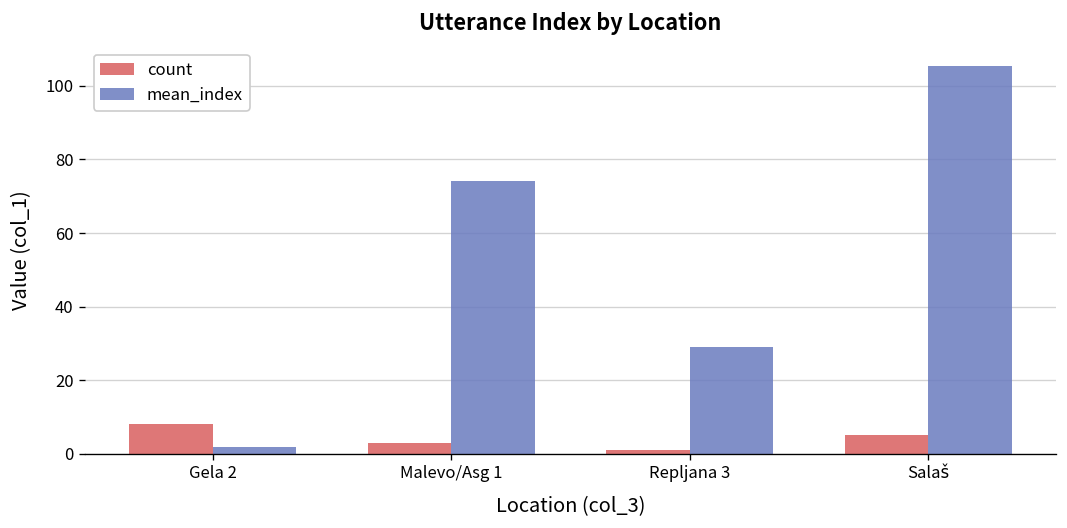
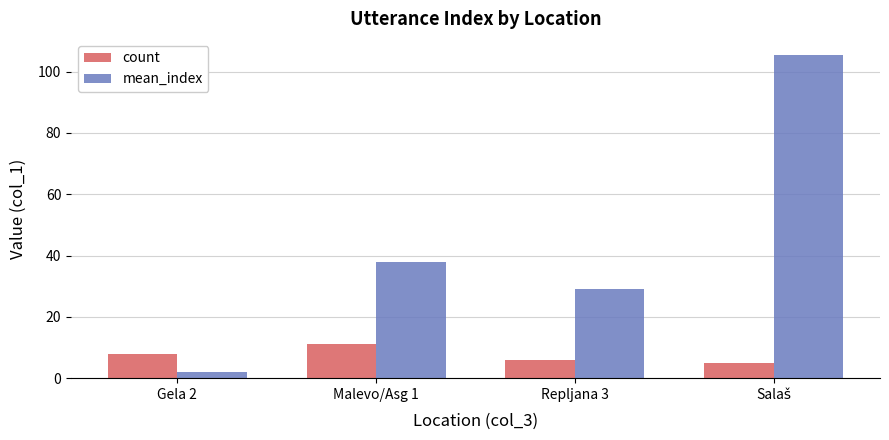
count, Malevo/Asg 1: 3 -> 11
mean_index, Malevo/Asg 1: 74 -> 38
count, Repljana 3: 1 -> 6
